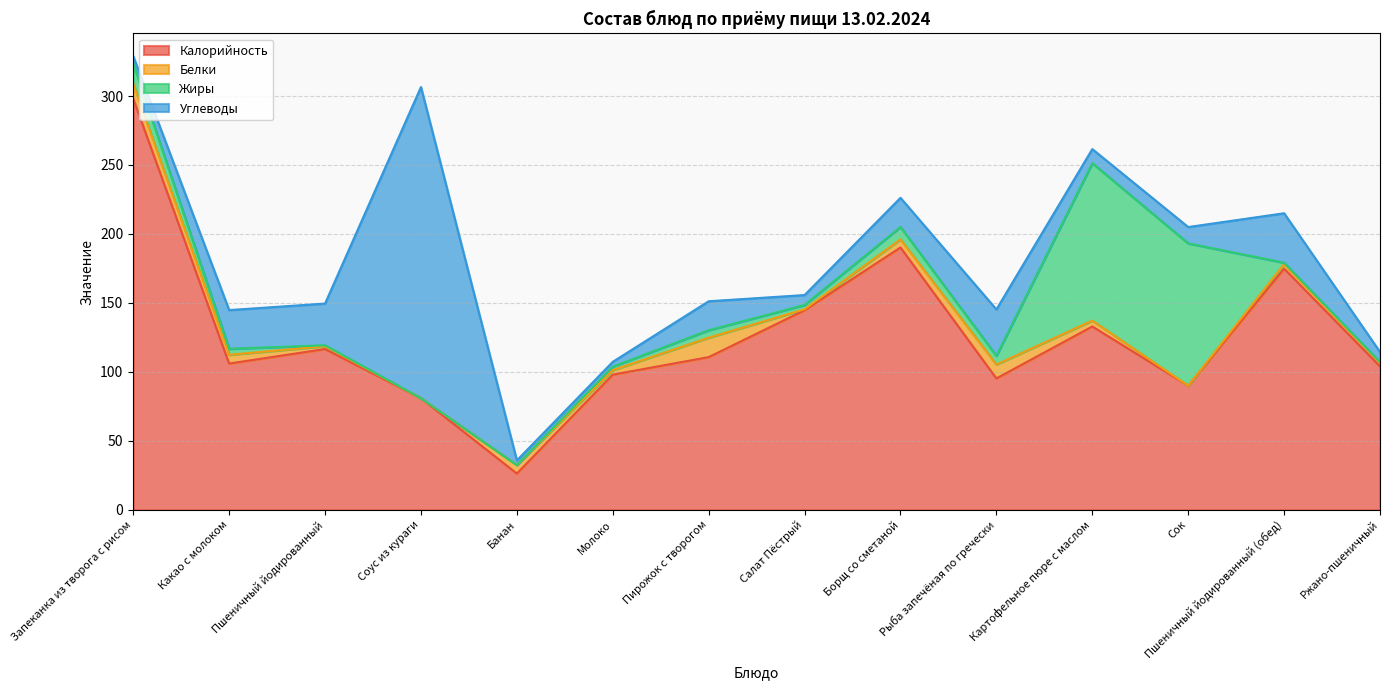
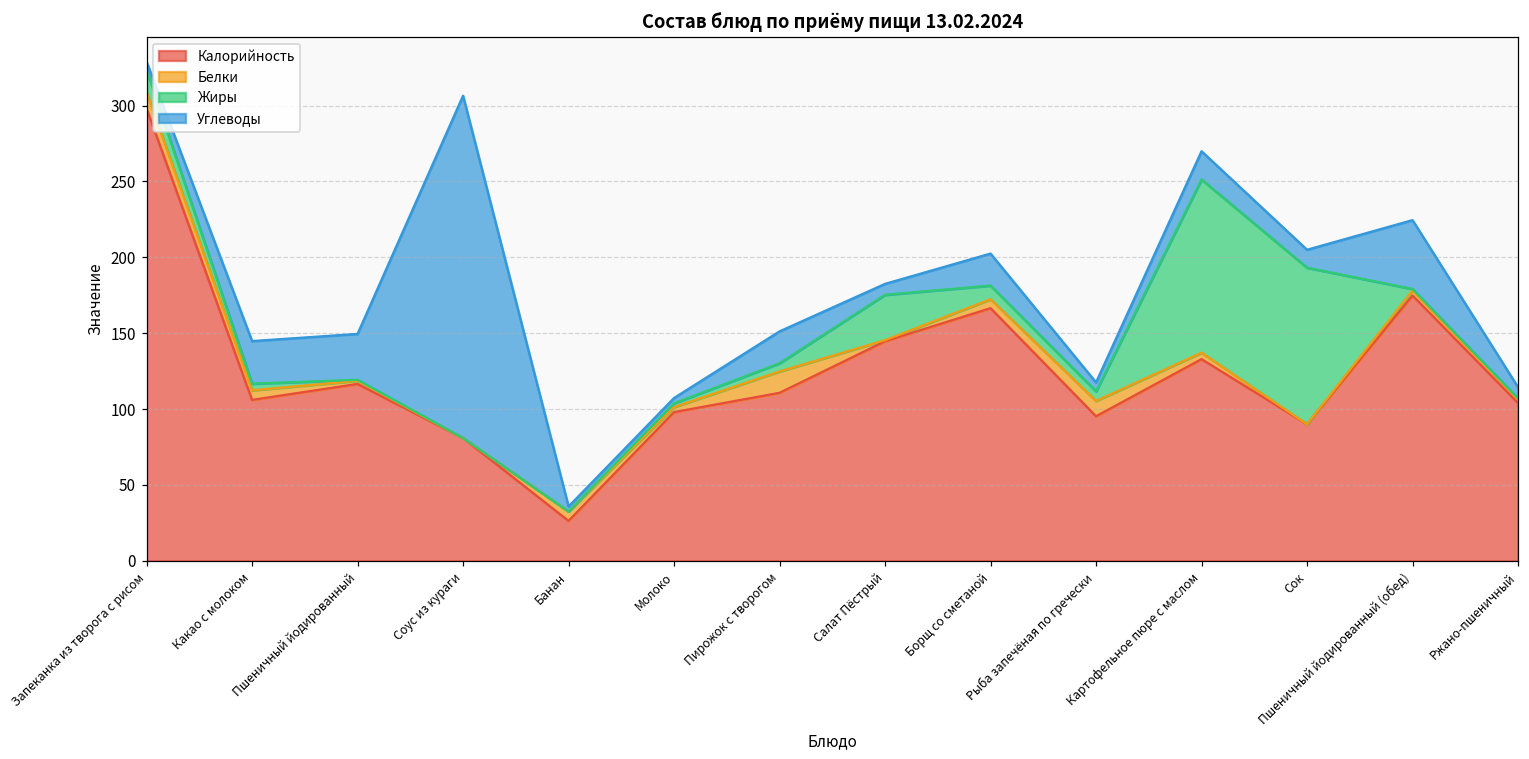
Жиры, Салат Пёстрый: 3 -> 30
Калорийность, Борщ со сметаной: 190 -> 167
Углеводы, Рыба запечёная по гречески: 34 -> 6
Углеводы, Картофельное пюре с маслом: 10 -> 19
Углеводы, Пшеничный йодированный (обед): 36 -> 45
